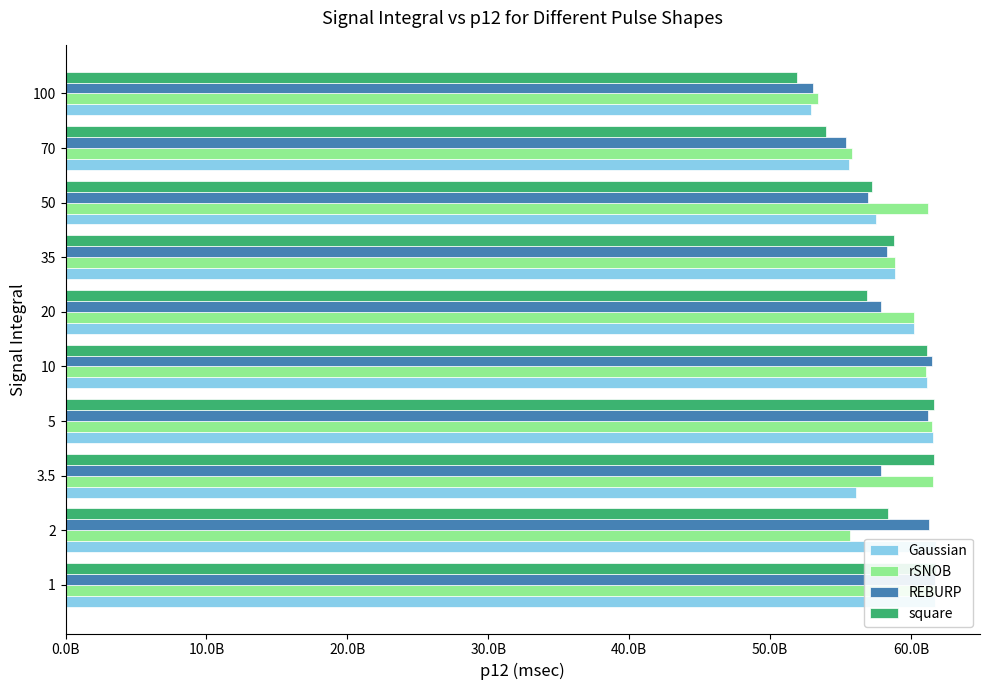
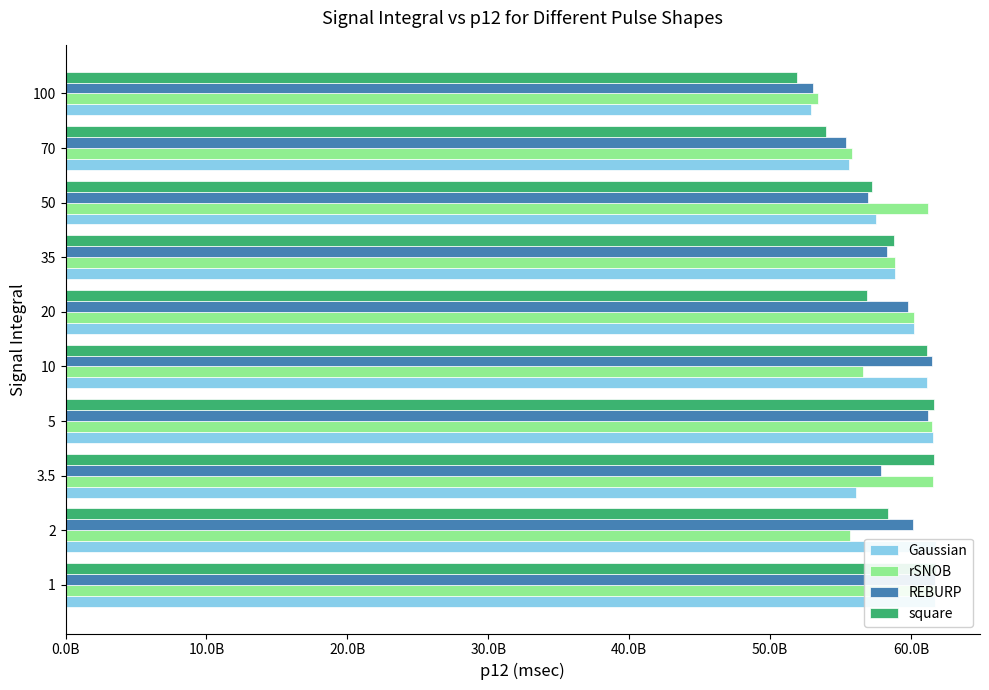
REBURP, 20: 57900000000 -> 59700000000
rSNOB, 10: 61000000000 -> 56600000000
REBURP, 2: 61300000000 -> 60100000000
